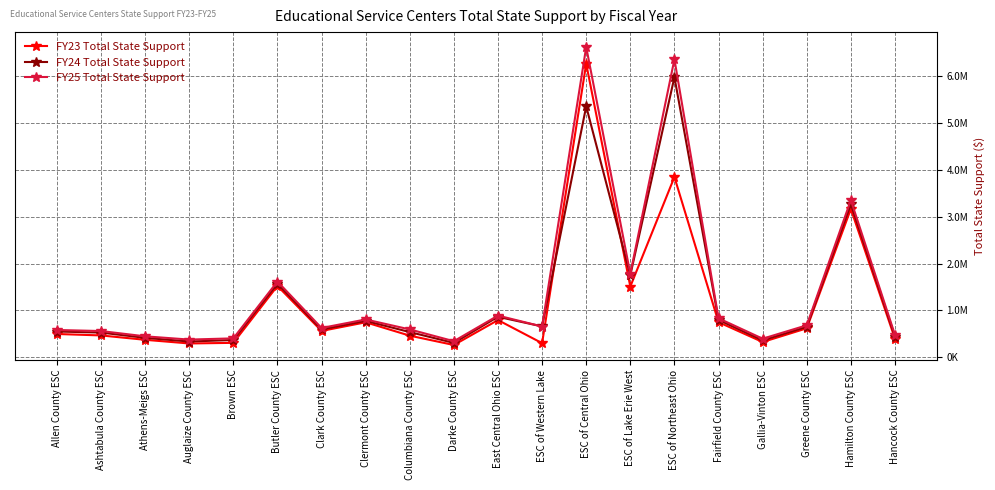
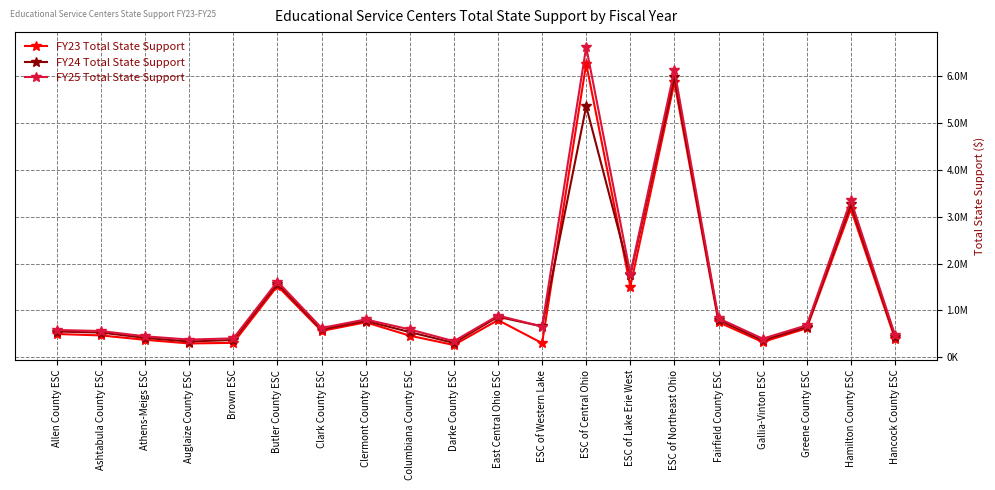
FY23 Total State Support, ESC of Northeast Ohio: 3800000 -> 5900000
FY25 Total State Support, ESC of Northeast Ohio: 6400000 -> 6100000
